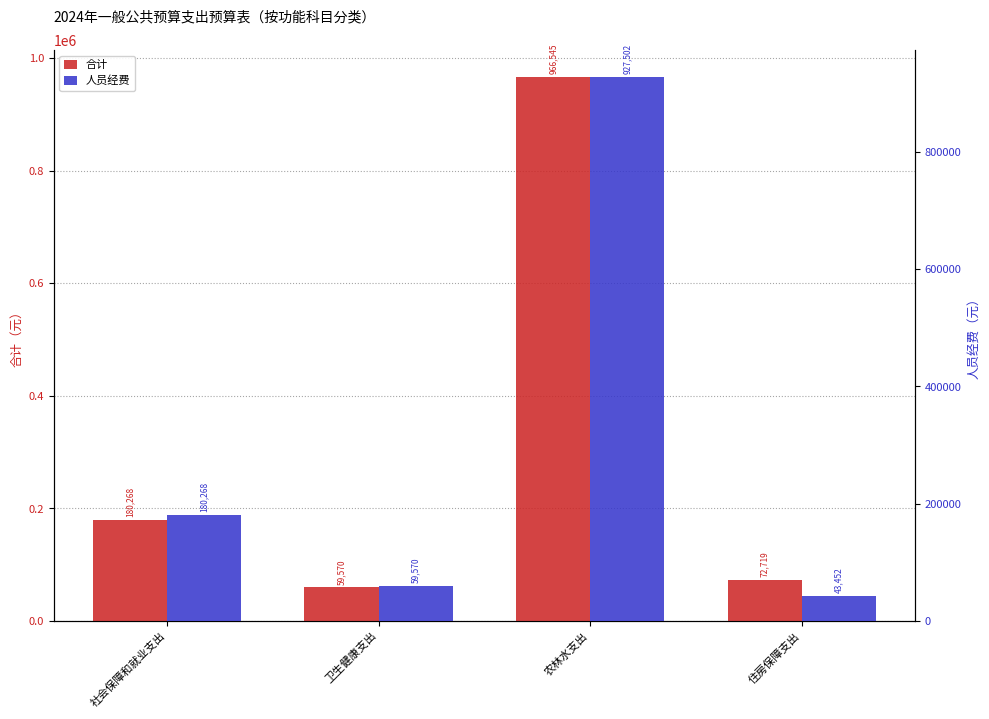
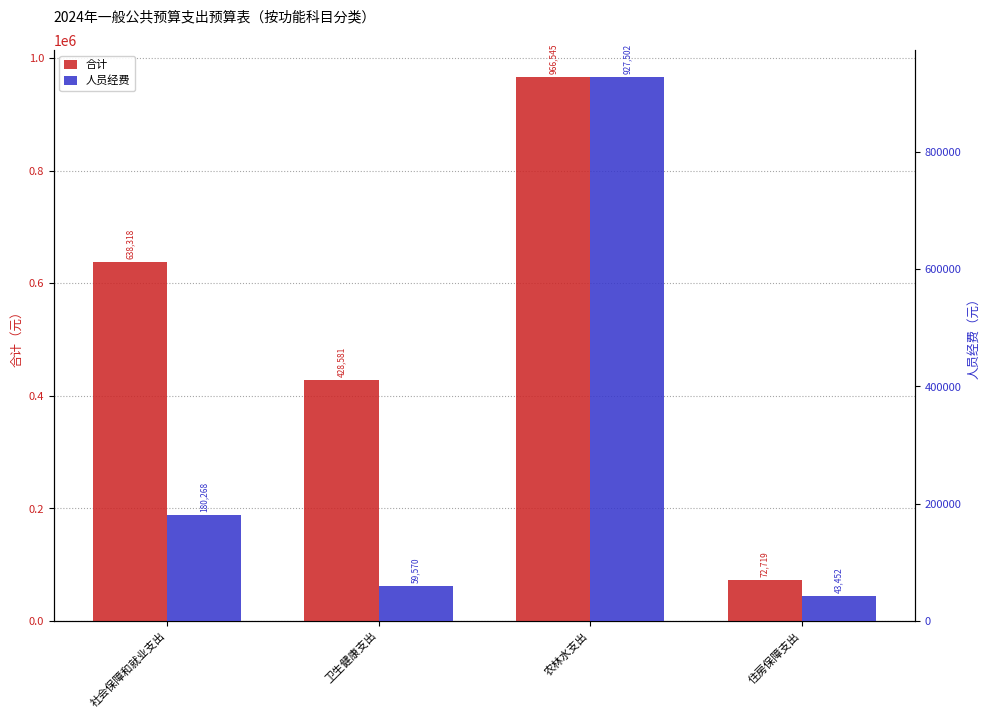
合计, 社会保障和就业支出: 180,268 -> 638,318
合计, 卫生健康支出: 59,570 -> 428,581
